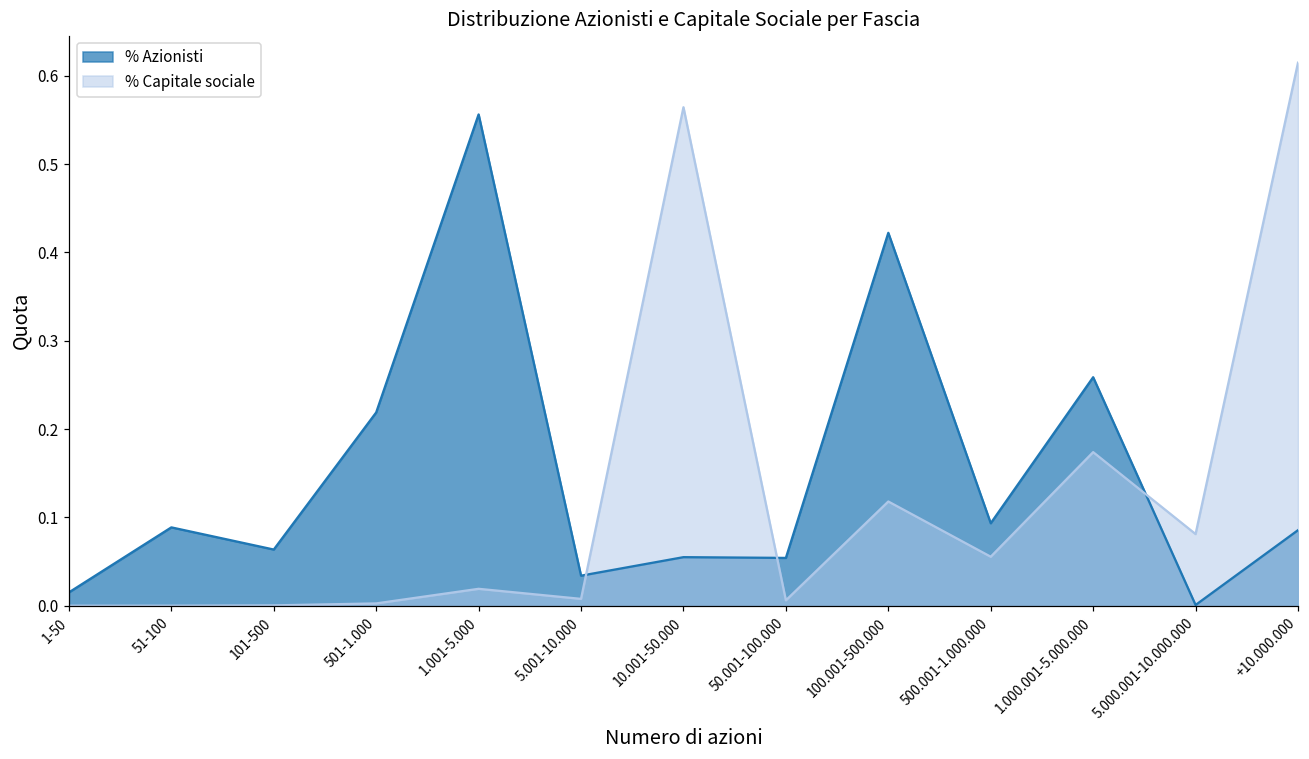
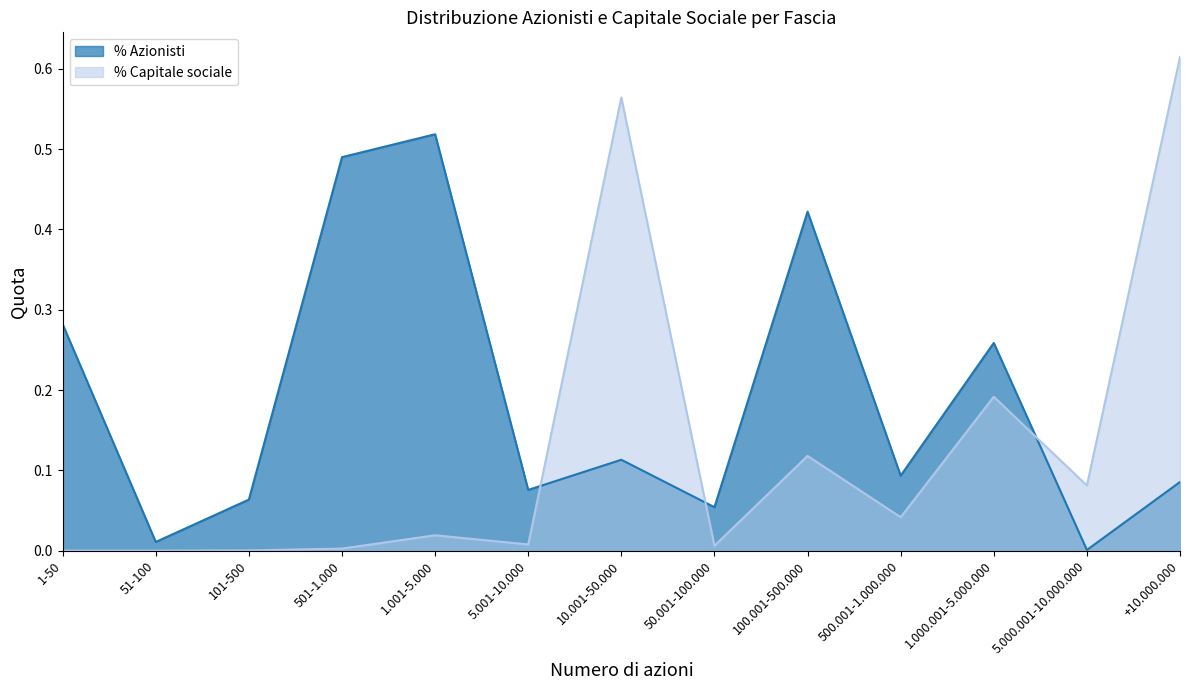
% Azionisti, 1-50: 0.02 -> 0.28
% Azionisti, 51-100: 0.09 -> 0.01
% Azionisti, 501-1.000: 0.22 -> 0.49
% Azionisti, 1.001-5.000: 0.56 -> 0.52
% Azionisti, 5.001-10.000: 0.03 -> 0.08
% Azionisti, 10.001-50.000: 0.05 -> 0.11
% Capitale sociale, 500.001-1.000.000: 0.06 -> 0.04
% Capitale sociale, 1.000.001-5.000.000: 0.17 -> 0.19
